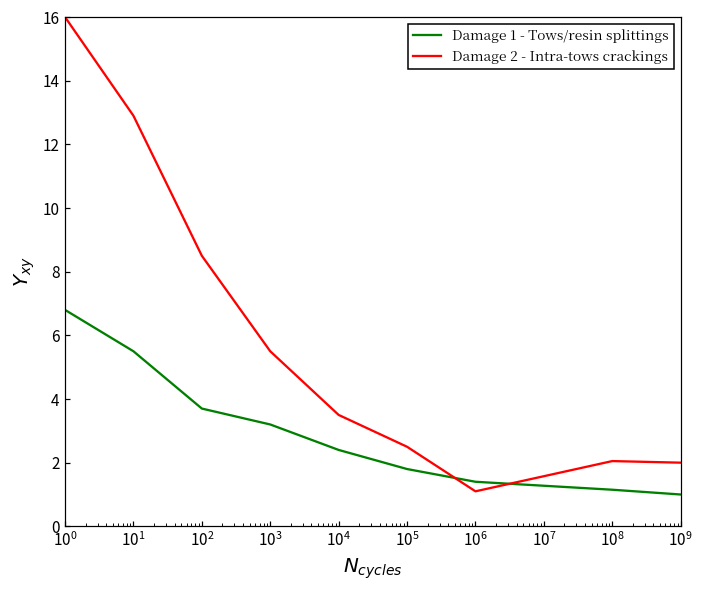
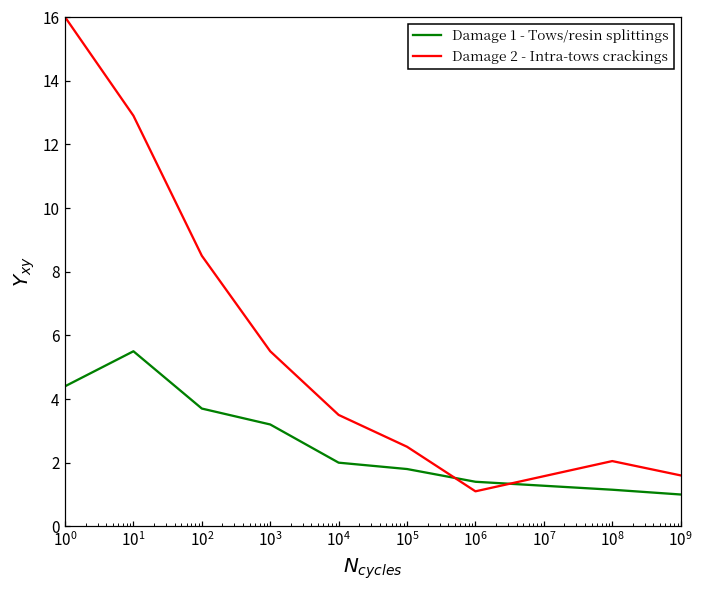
Damage 1 - Tows/resin splittings, 10^0: 6.8 -> 4.4
Damage 1 - Tows/resin splittings, 10^4: 2.4 -> 2.0
Damage 2 - Intra-tows crackings, 10^9: 2.0 -> 1.6
